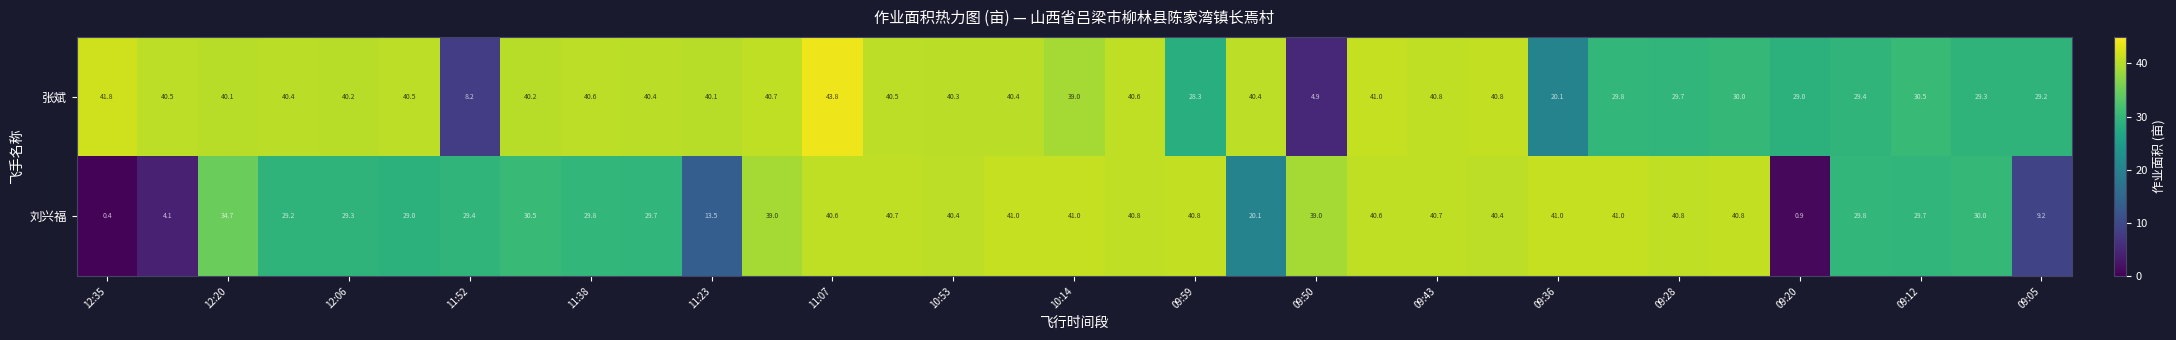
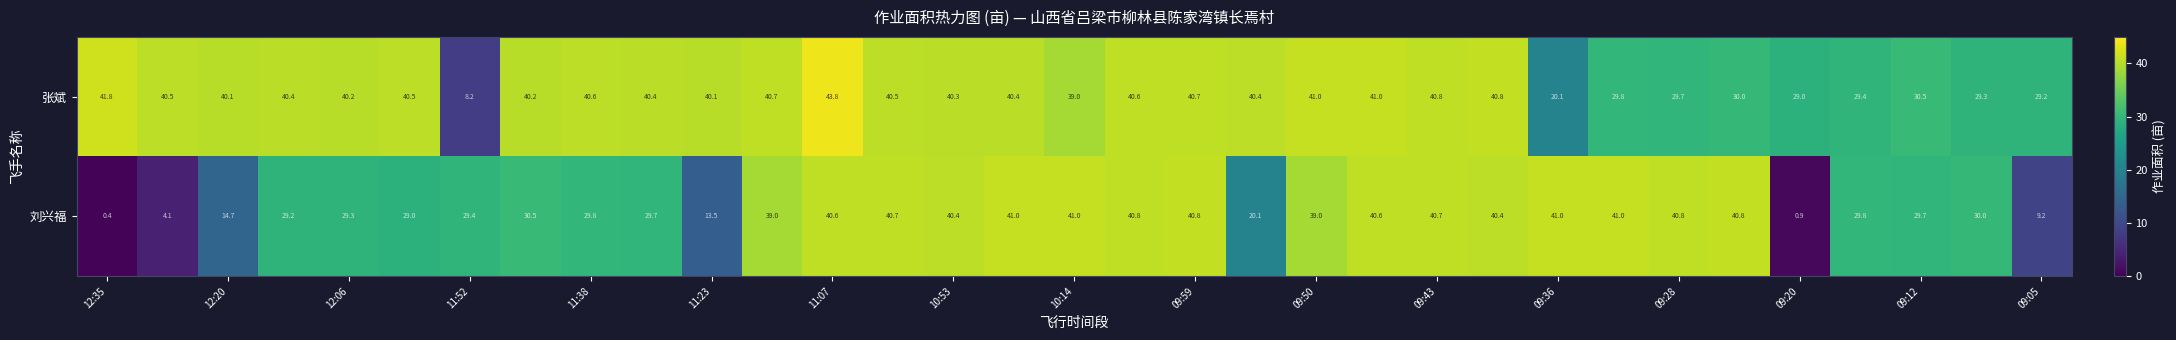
张斌, 09:59: 28.3 -> 40.7
张斌, 09:50: 4.9 -> 41.0
刘兴福, 12:20: 34.7 -> 14.7
